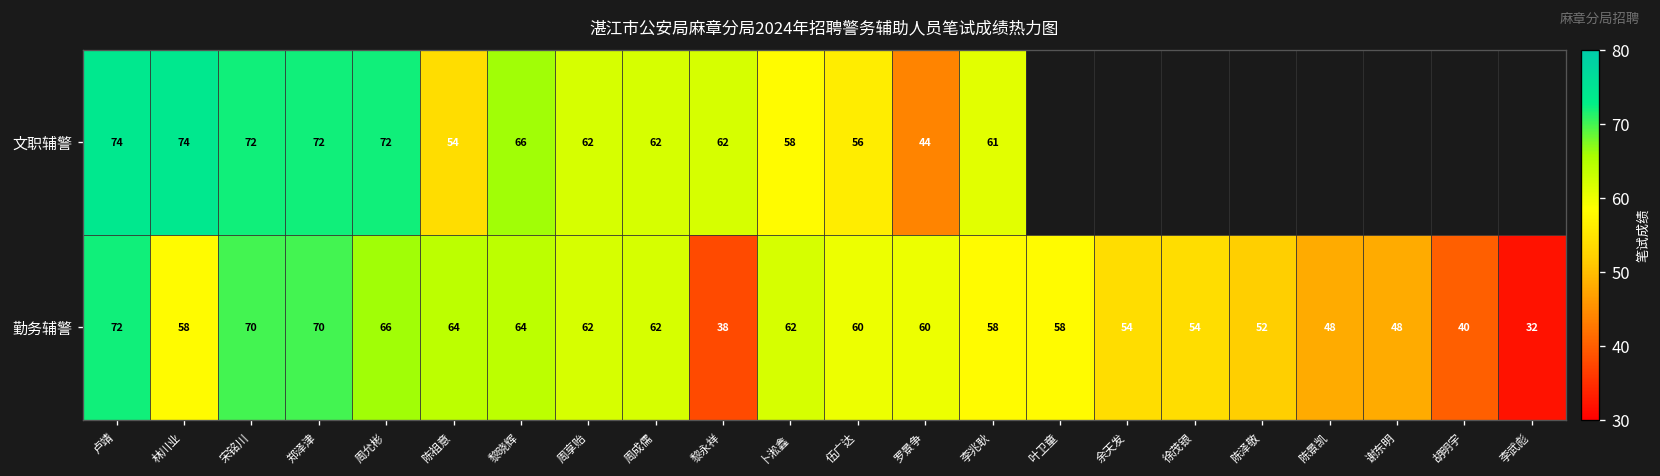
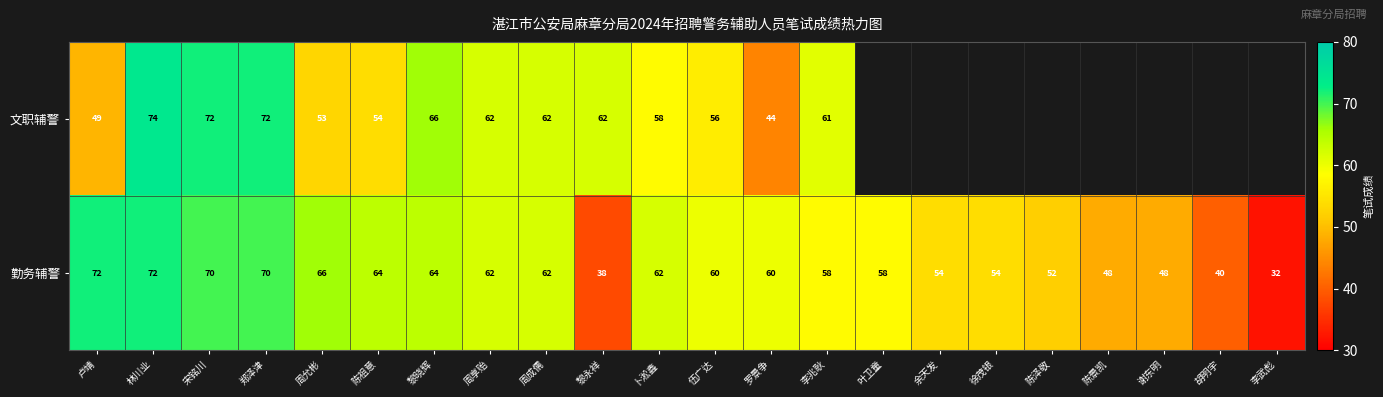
文职辅警, 卢靖: 74 -> 49
文职辅警, 周允彬: 72 -> 53
勤务辅警, 林川业: 58 -> 72
